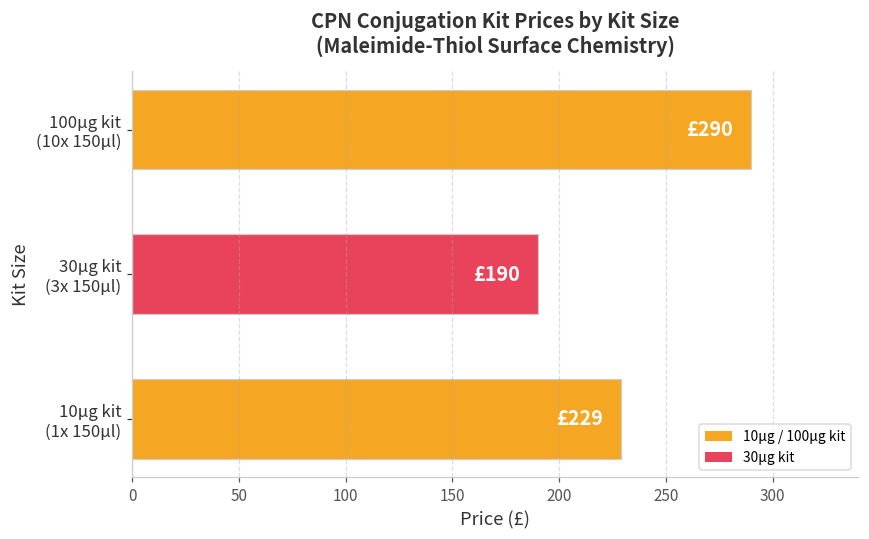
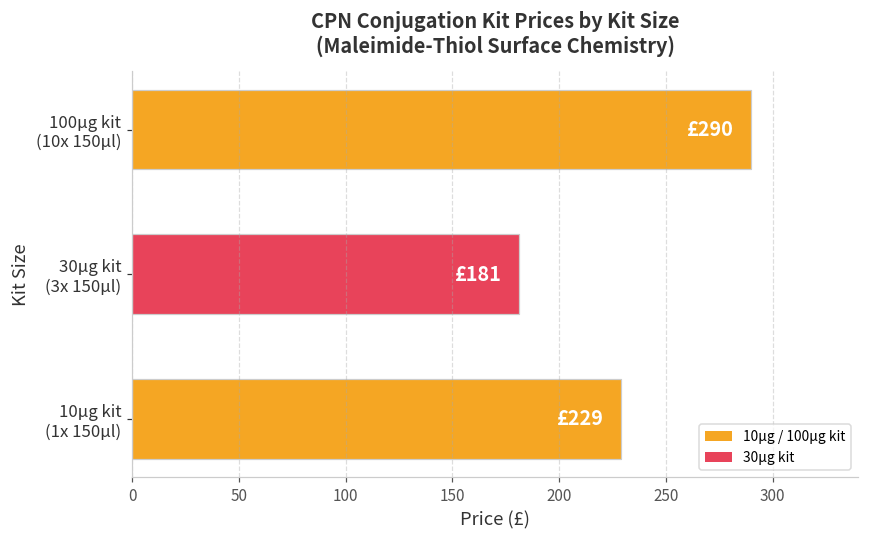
30μg kit (3x 150μl): £190 -> £181
